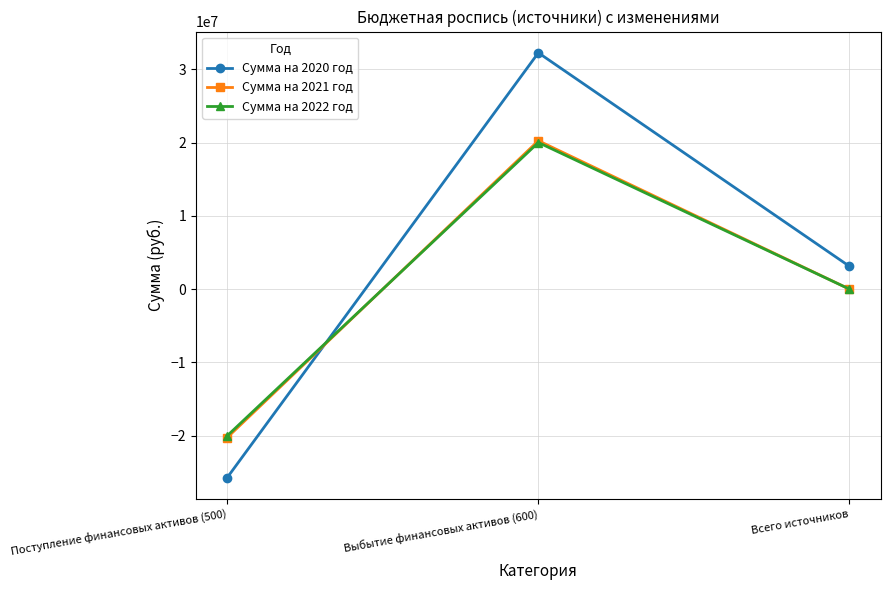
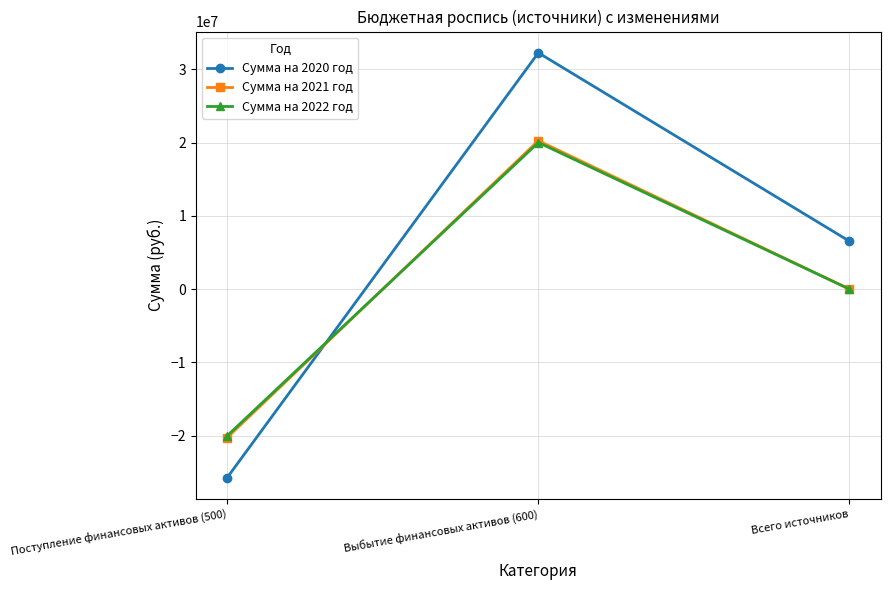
Сумма на 2020 год, Всего источников: 3000000 -> 7000000
